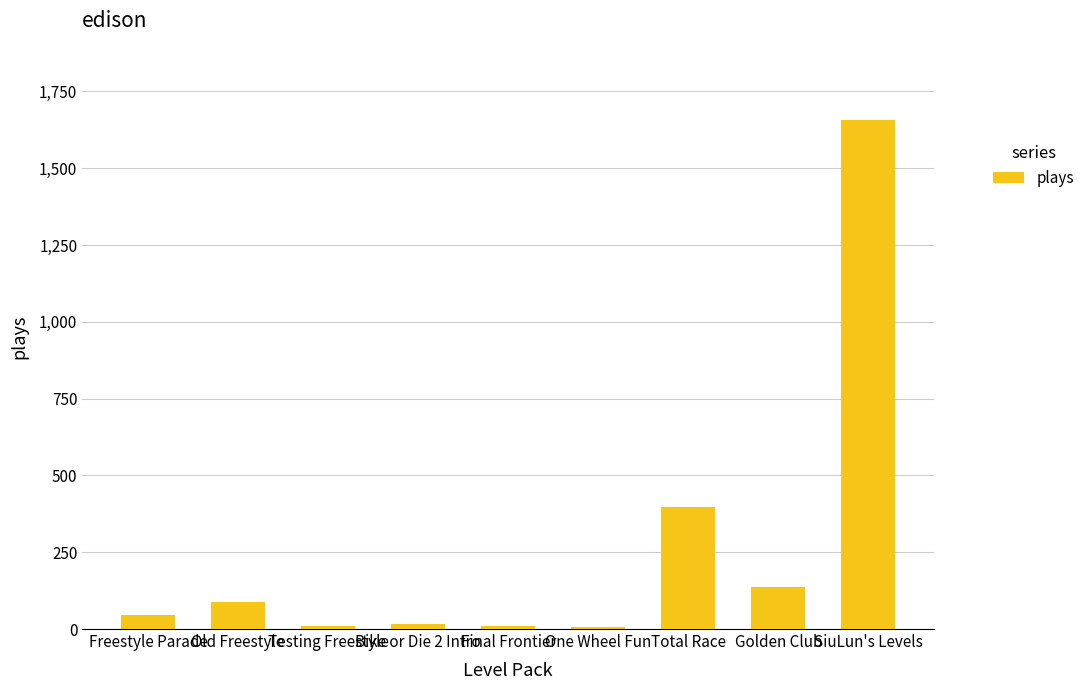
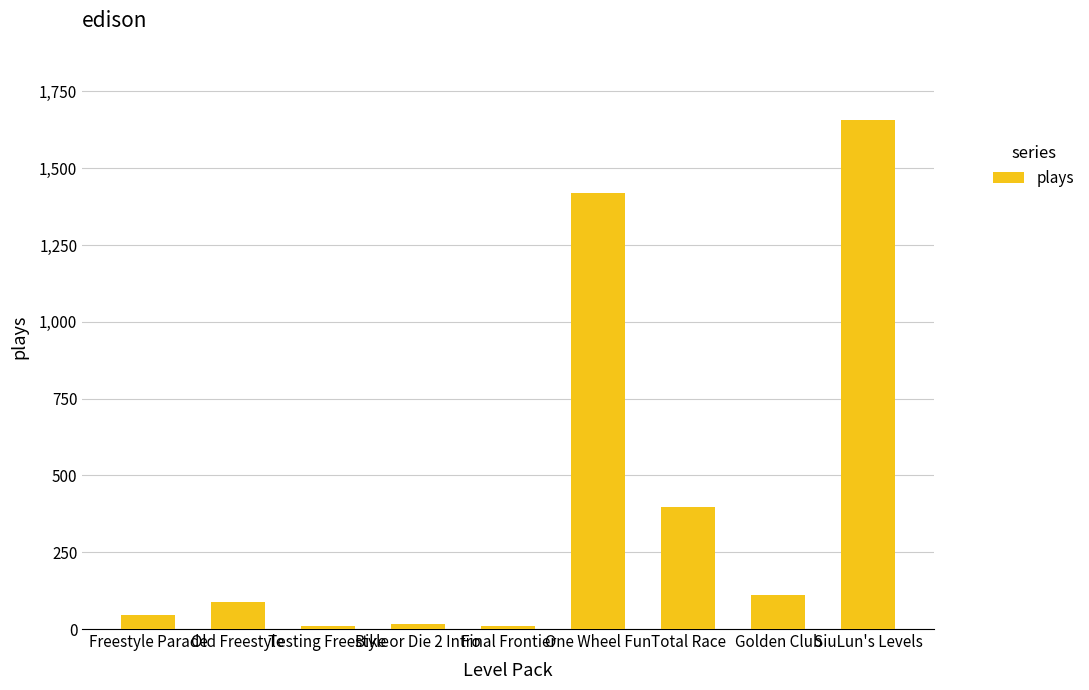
One Wheel Fun: 10 -> 1,420
Golden Club: 140 -> 110
